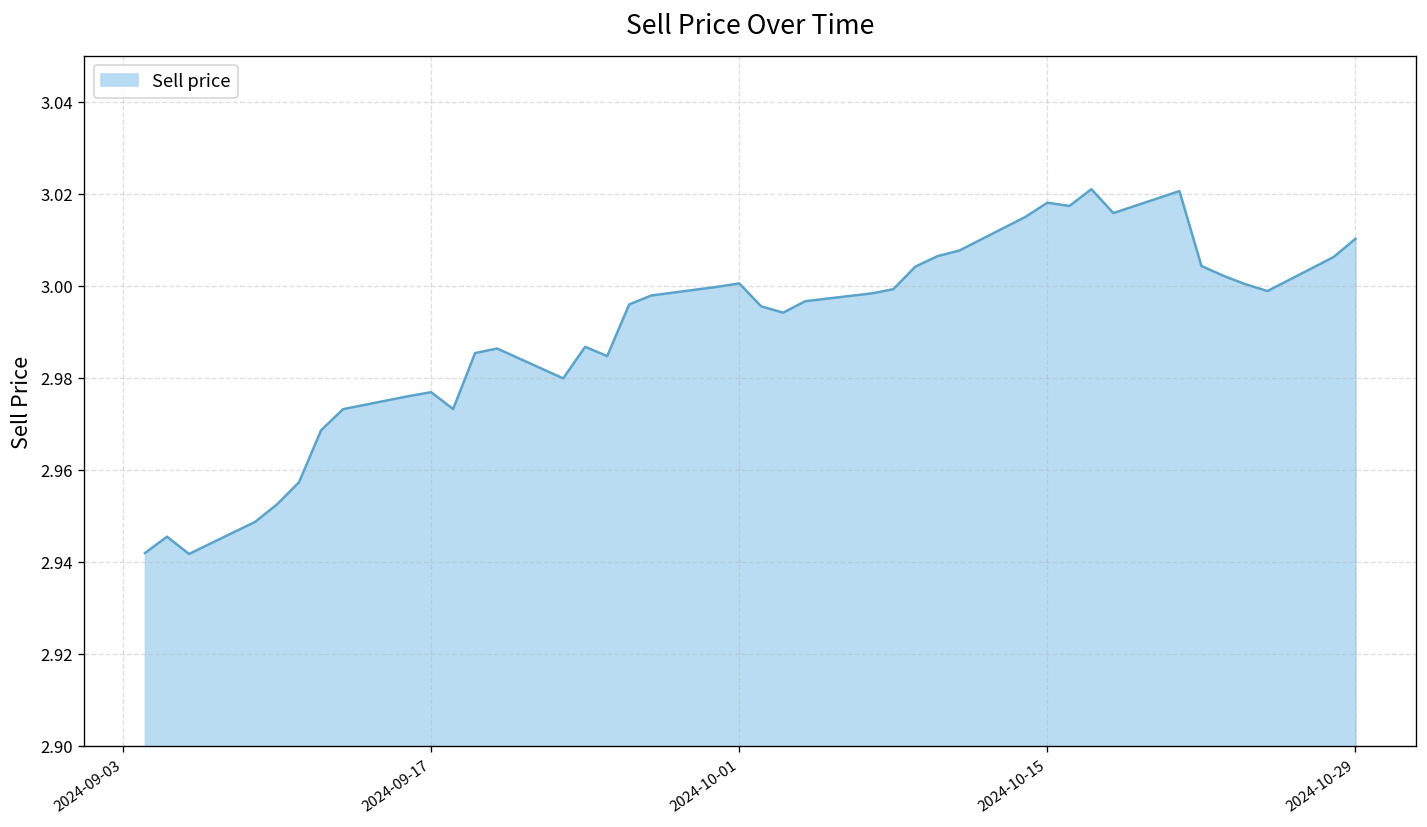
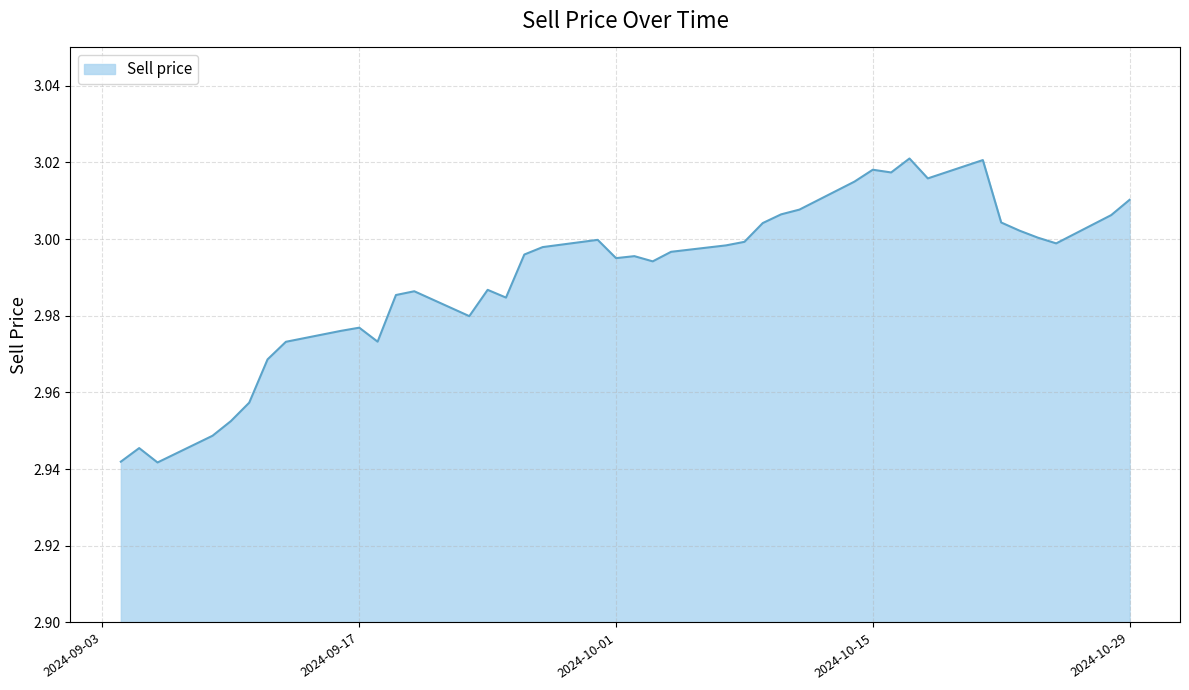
2024-10-01: 3.001 -> 2.995
